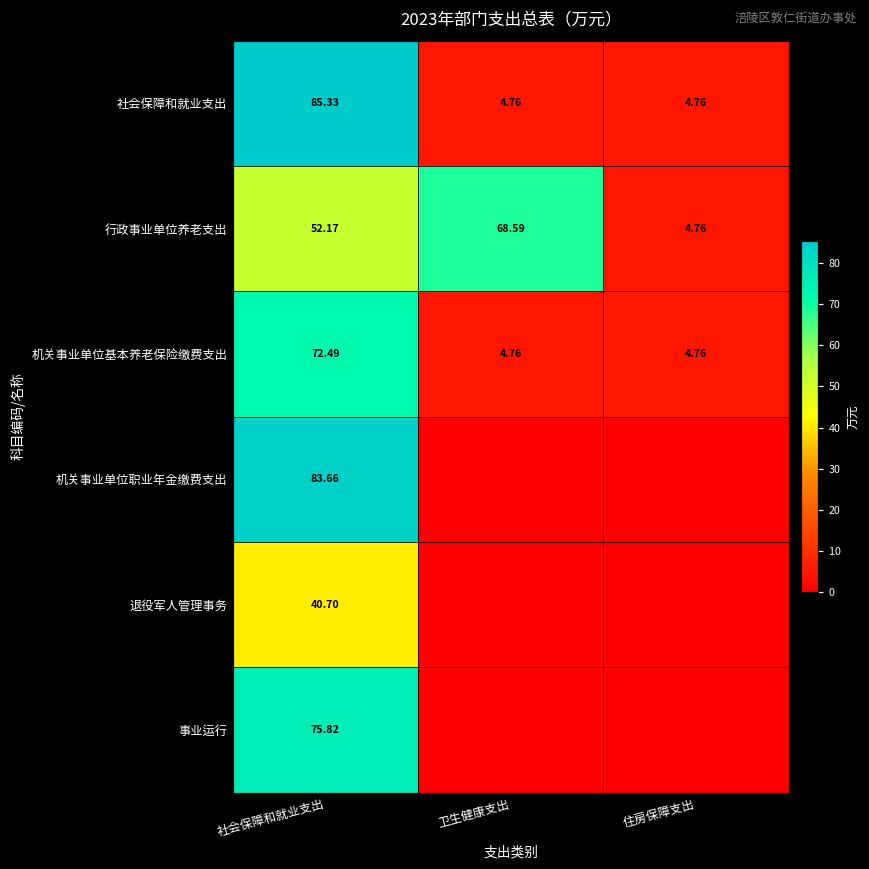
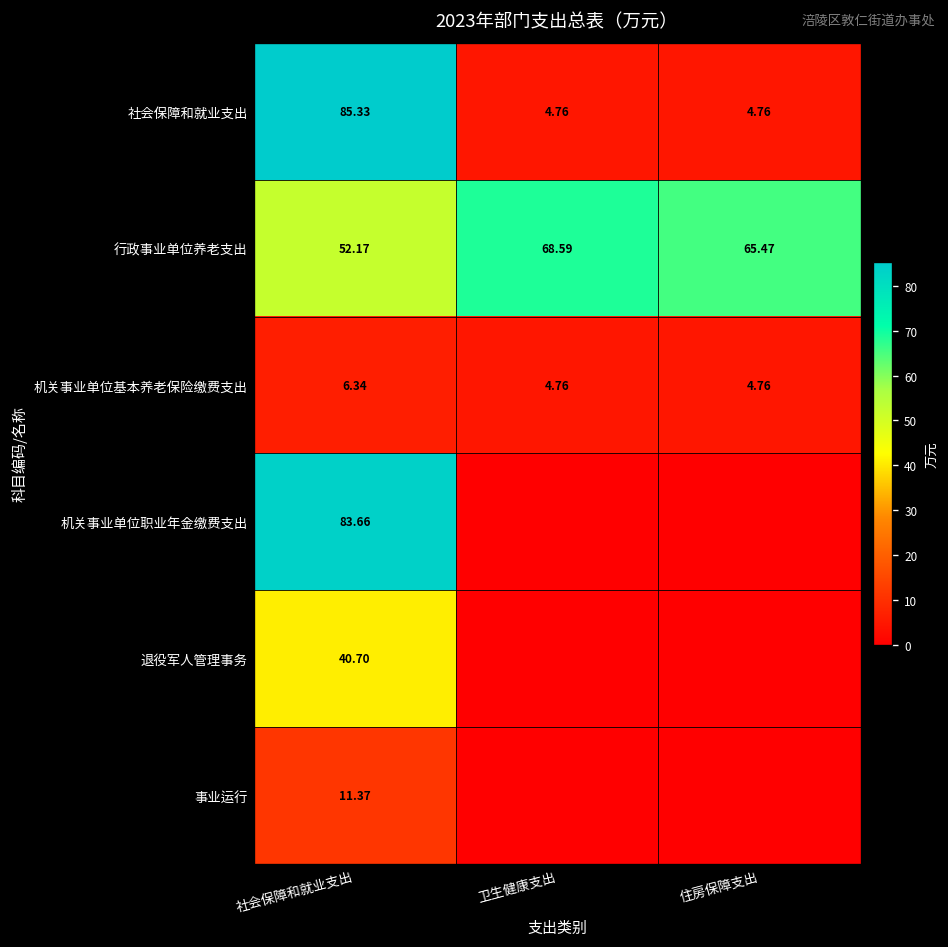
行政事业单位养老支出, 住房保障支出: 4.76 -> 65.47
机关事业单位基本养老保险缴费支出, 社会保障和就业支出: 72.49 -> 6.34
事业运行, 社会保障和就业支出: 75.82 -> 11.37
